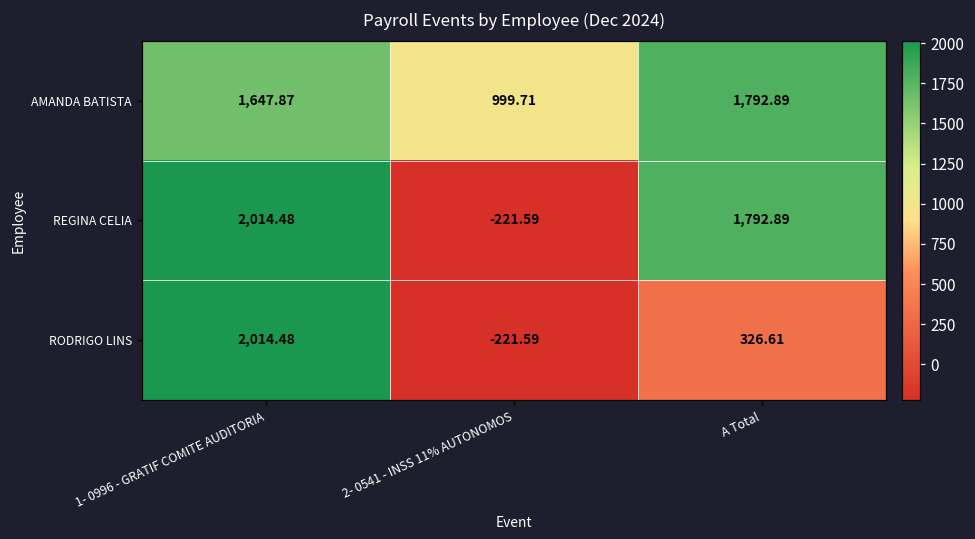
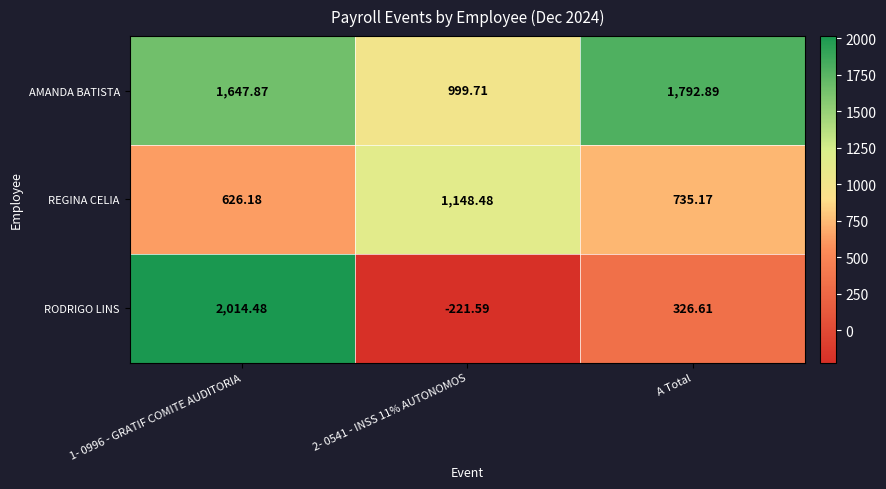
REGINA CELIA, 1- 0996 - GRATIF COMITE AUDITORIA: 2,014.48 -> 626.18
REGINA CELIA, 2- 0541 - INSS 11% AUTONOMOS: -221.59 -> 1,148.48
REGINA CELIA, A Total: 1,792.89 -> 735.17
